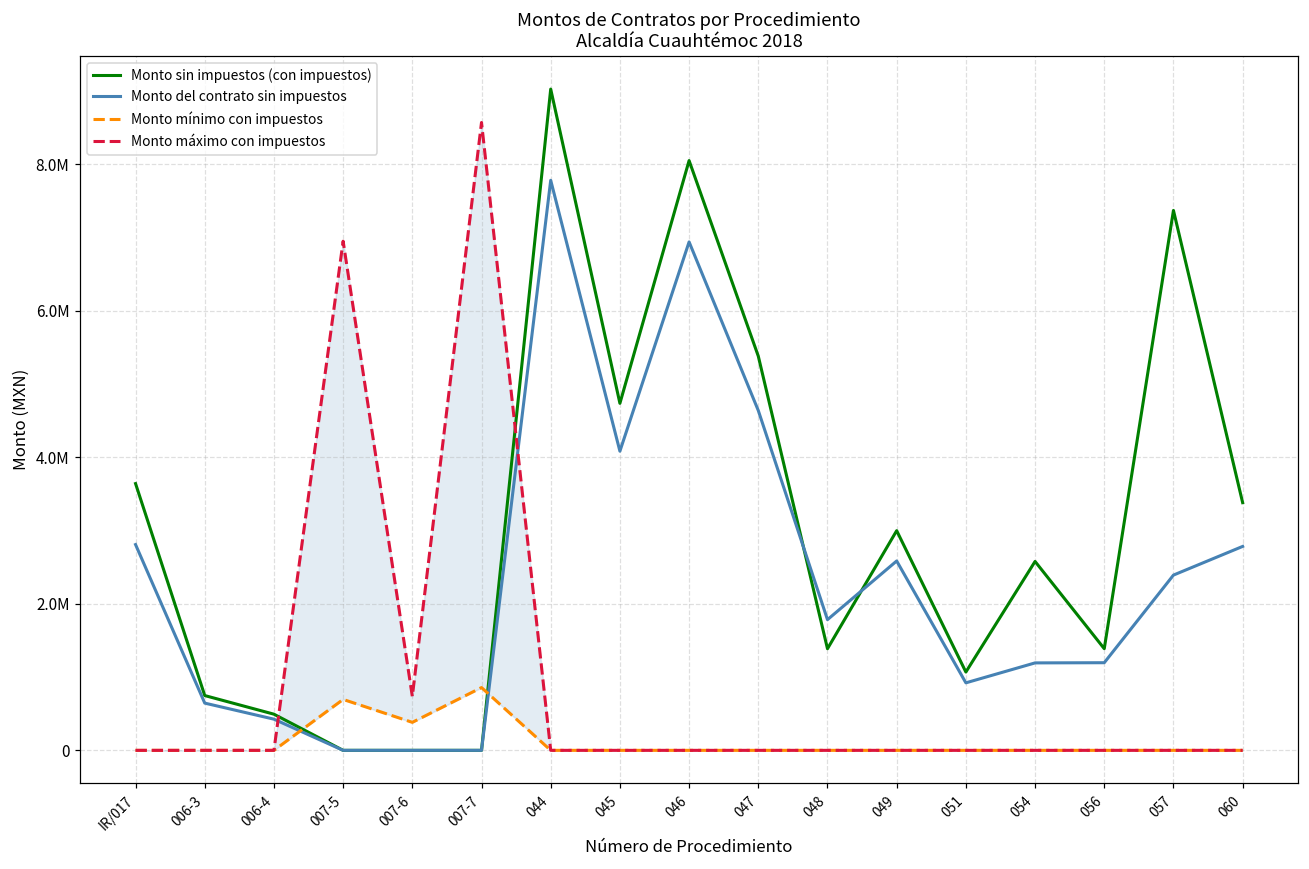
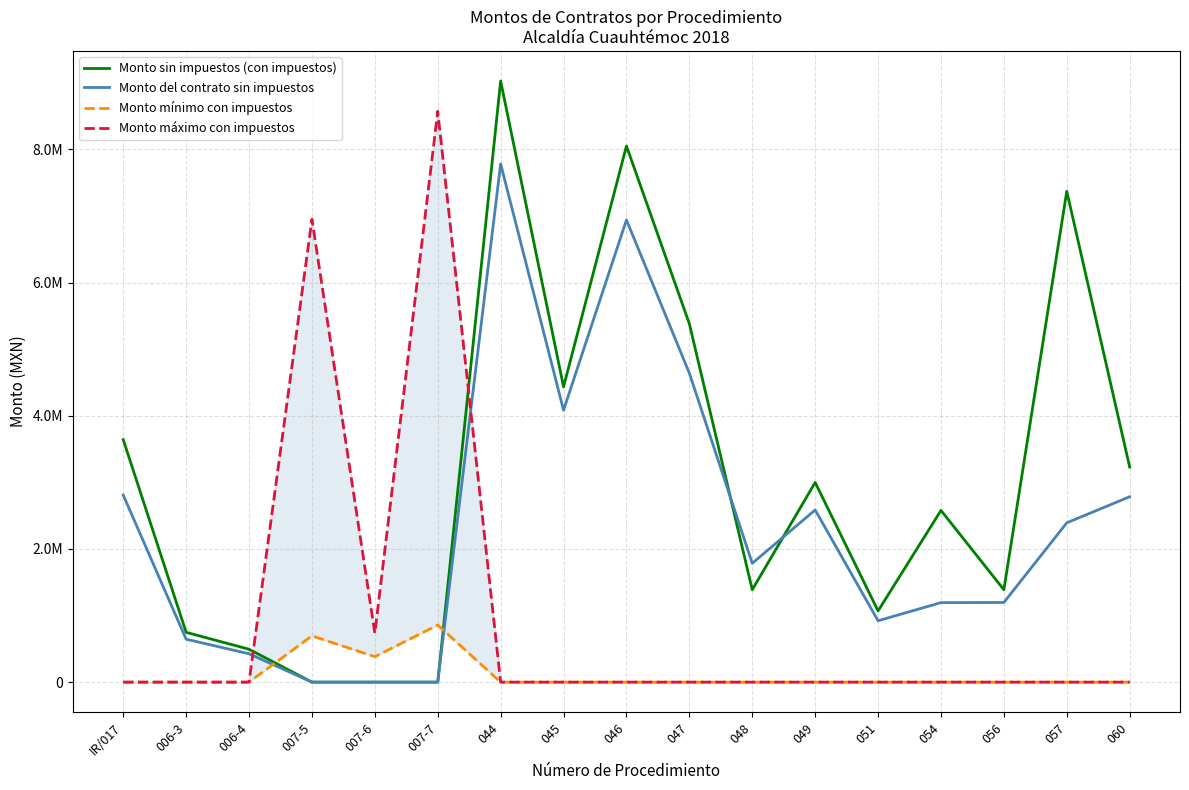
Monto sin impuestos (con impuestos), 045: 4700000 -> 4400000
Monto sin impuestos (con impuestos), 060: 3400000 -> 3200000
